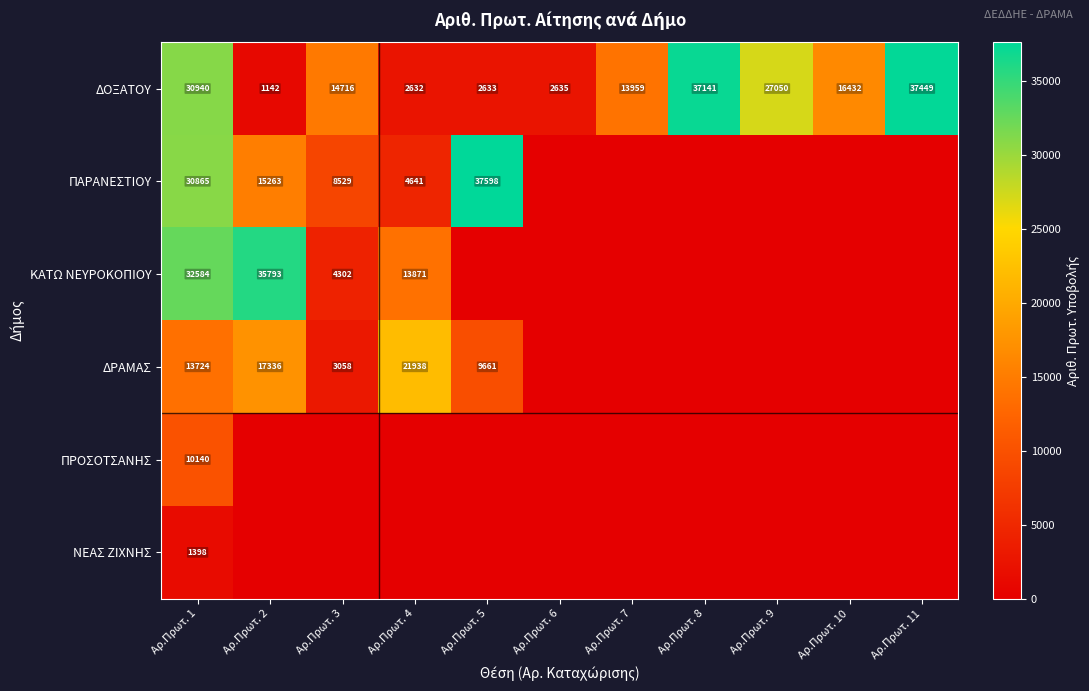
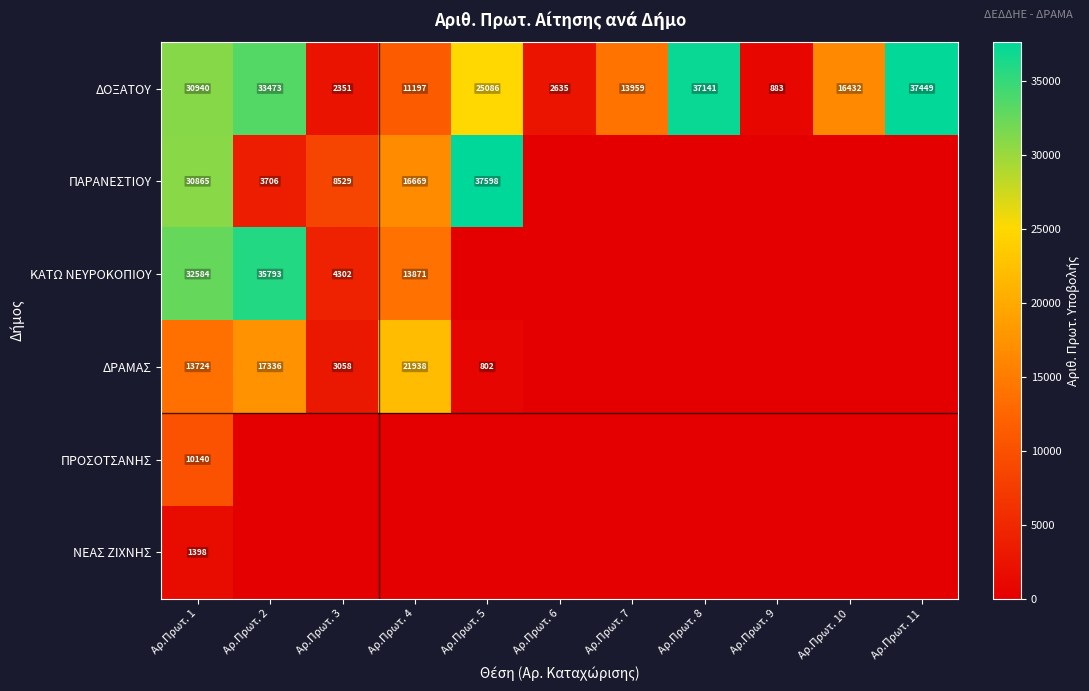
ΔΟΞΑΤΟΥ, Αρ.Πρωτ. 2: 1142 -> 33473
ΔΟΞΑΤΟΥ, Αρ.Πρωτ. 3: 14716 -> 2351
ΔΟΞΑΤΟΥ, Αρ.Πρωτ. 4: 2632 -> 11197
ΔΟΞΑΤΟΥ, Αρ.Πρωτ. 5: 2633 -> 25086
ΔΟΞΑΤΟΥ, Αρ.Πρωτ. 9: 27050 -> 883
ΠΑΡΑΝΕΣΤΙΟΥ, Αρ.Πρωτ. 2: 15263 -> 3706
ΠΑΡΑΝΕΣΤΙΟΥ, Αρ.Πρωτ. 4: 4641 -> 16669
ΔΡΑΜΑΣ, Αρ.Πρωτ. 5: 9661 -> 802
